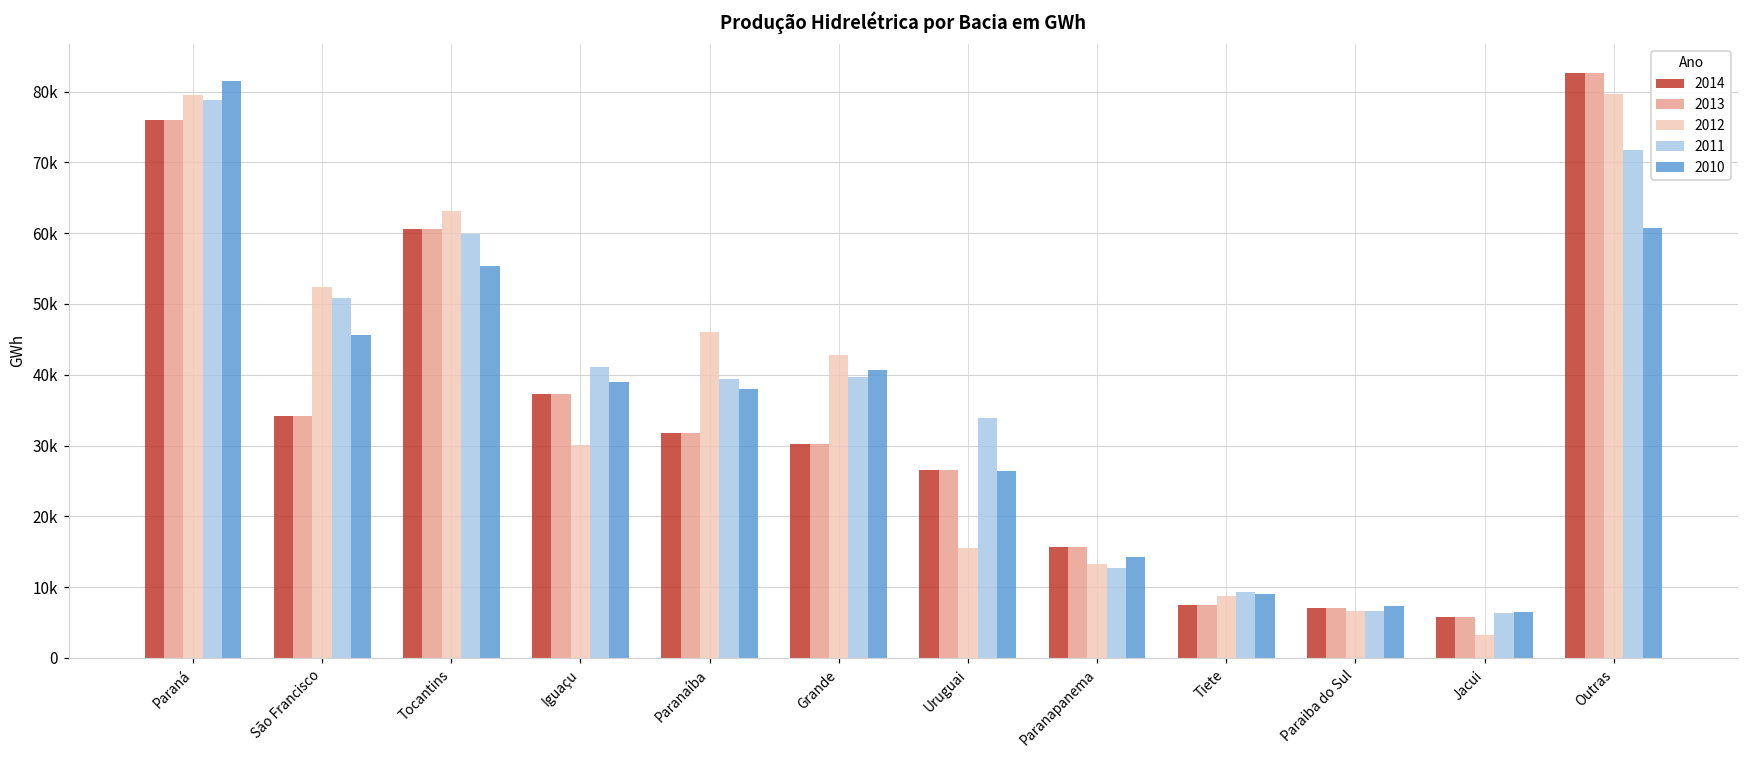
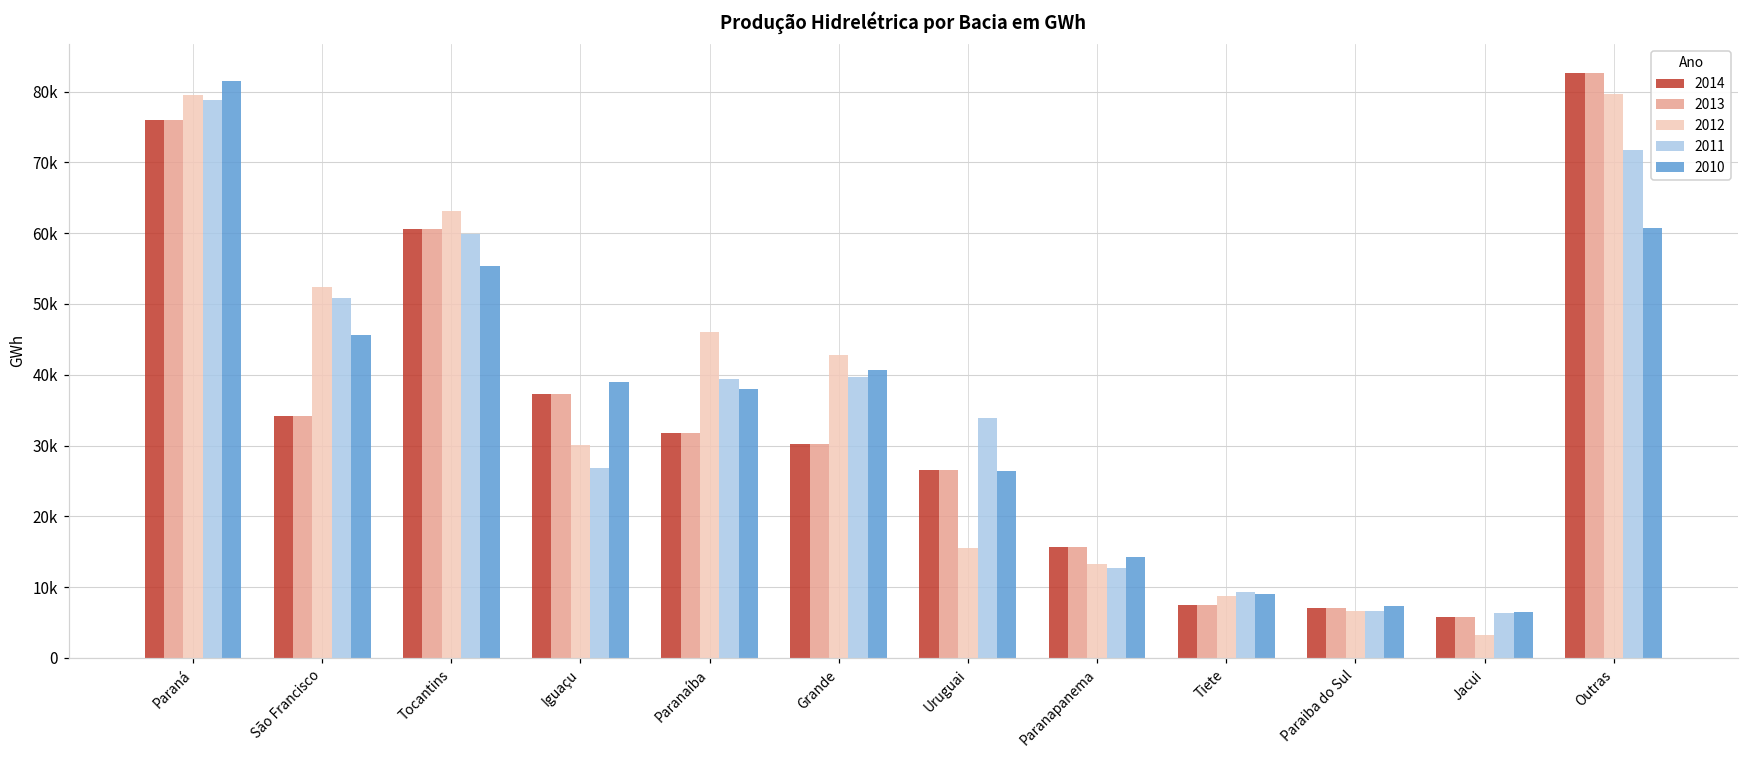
2011, Iguaçu: 41000 -> 27000
